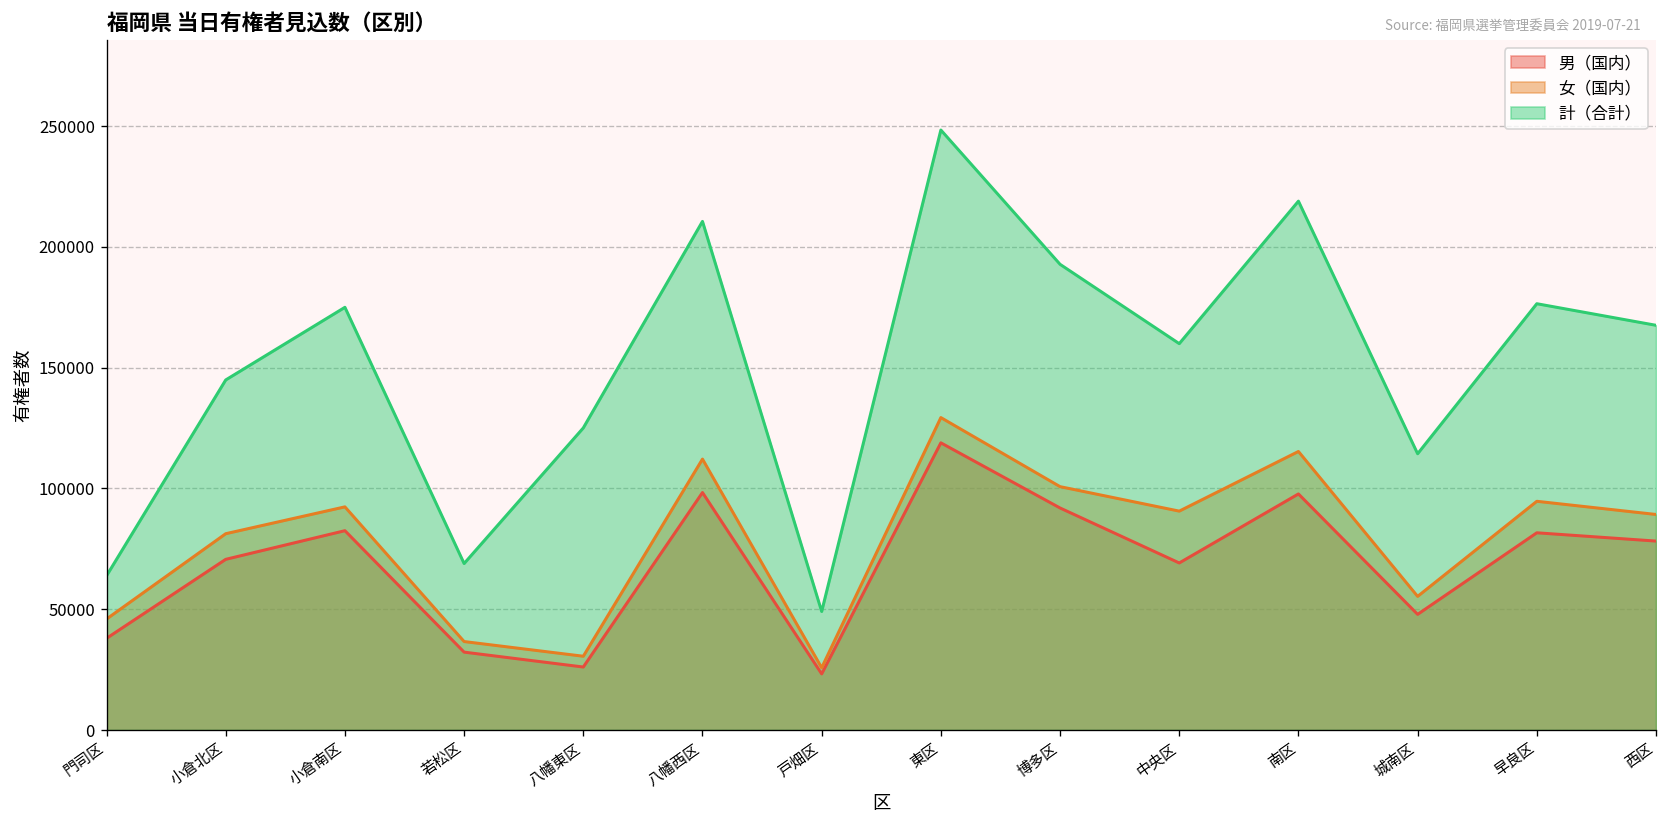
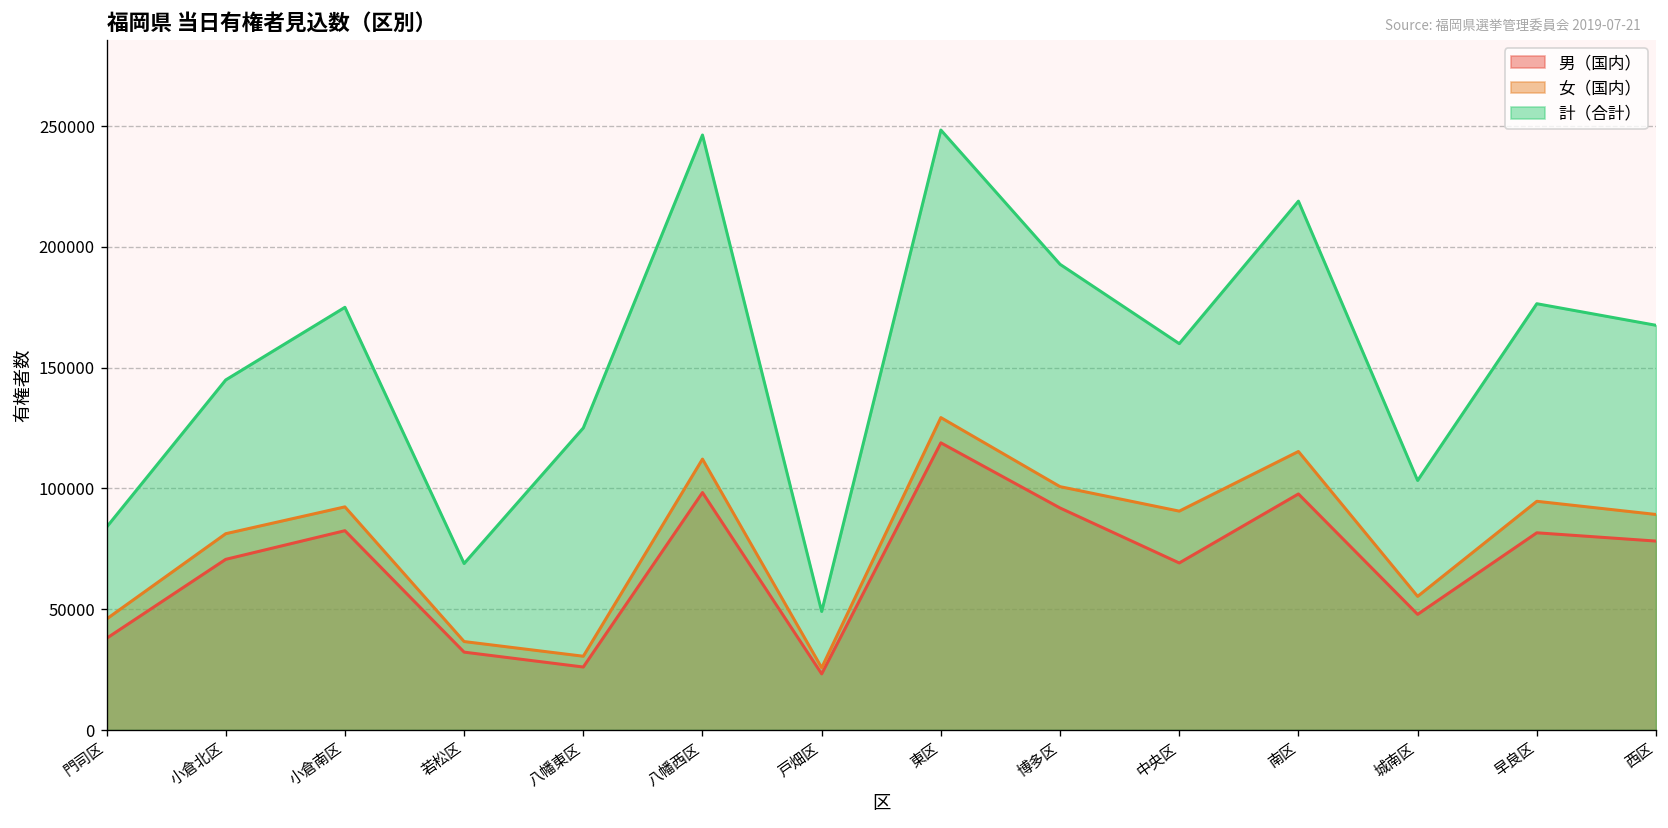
計（合計）, 門司区: 64000 -> 84000
計（合計）, 八幡西区: 211000 -> 246000
計（合計）, 城南区: 114000 -> 103000
